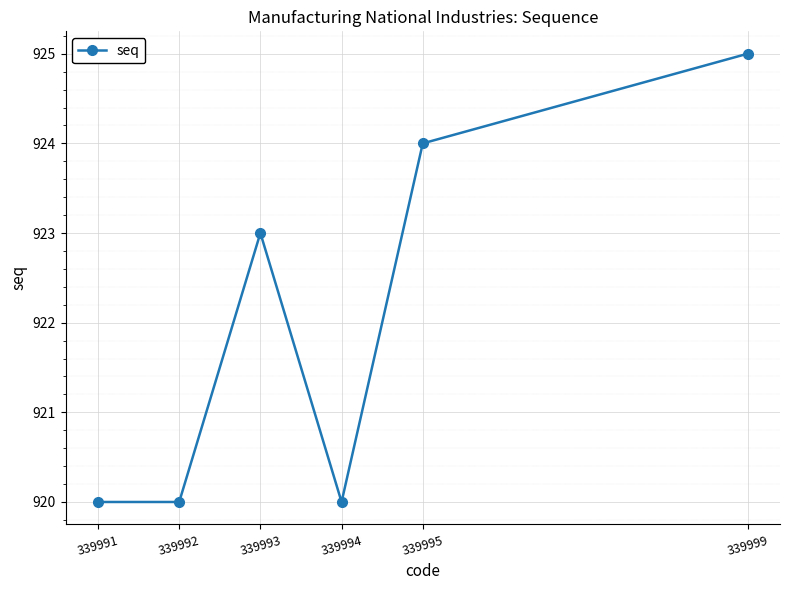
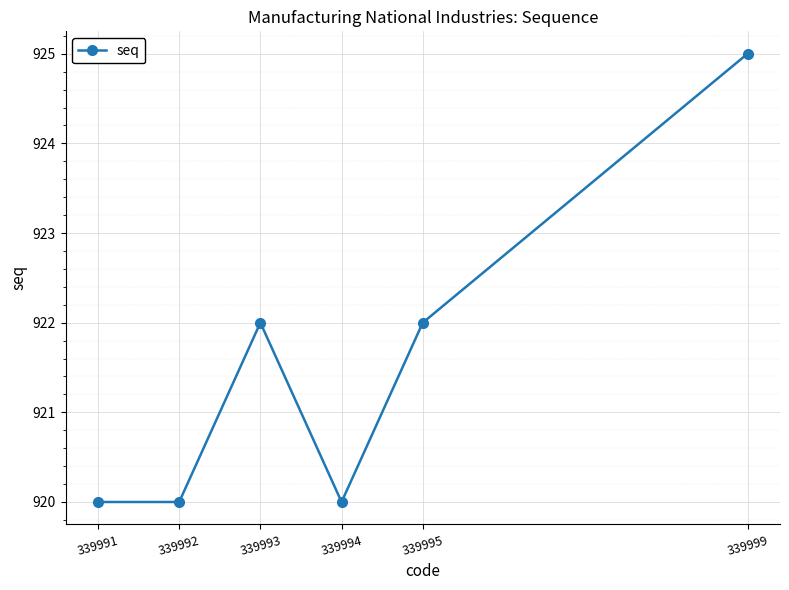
339993: 923 -> 922
339995: 924 -> 922
